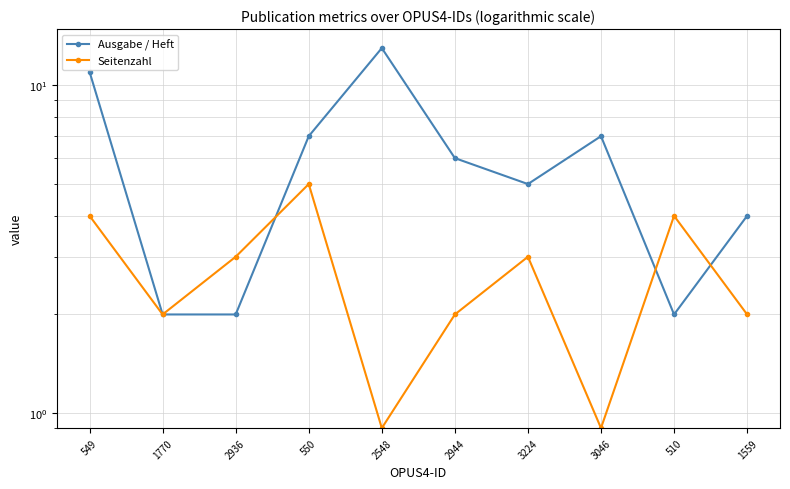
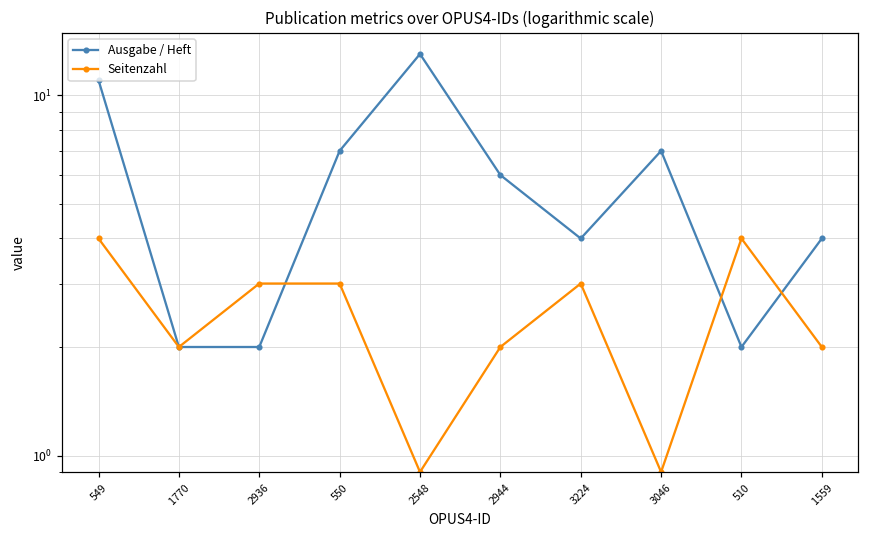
Seitenzahl, 550: 5 -> 3
Ausgabe / Heft, 3224: 5 -> 4
